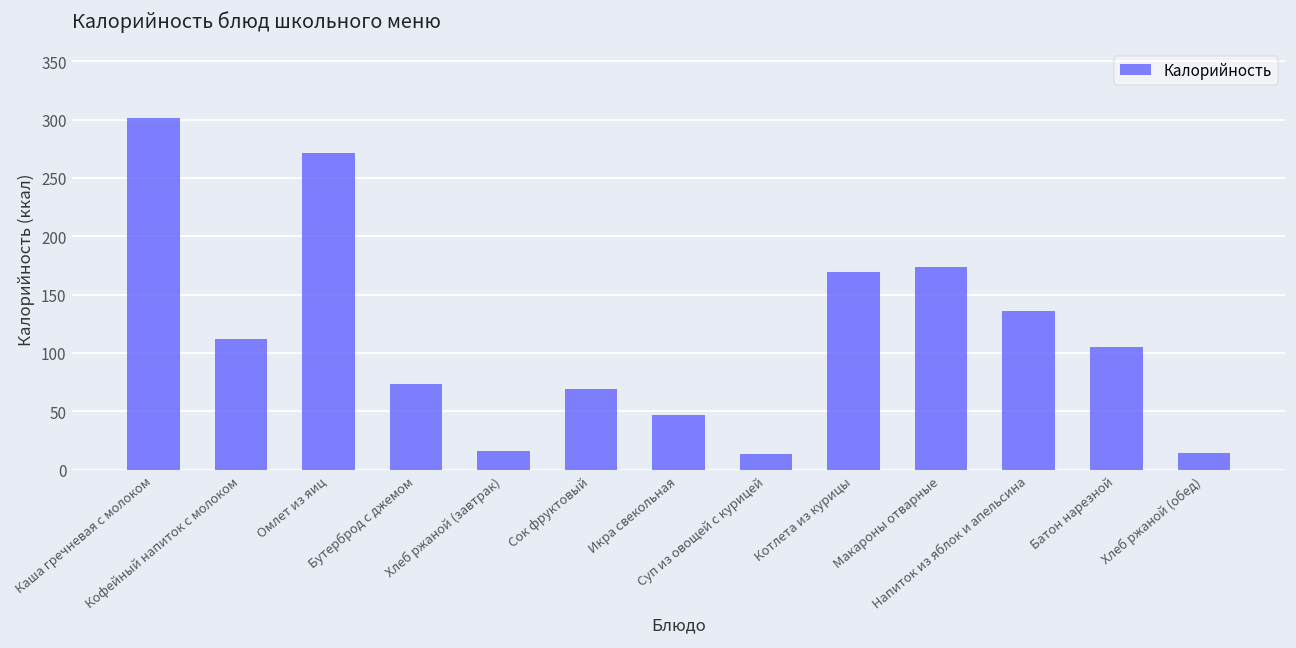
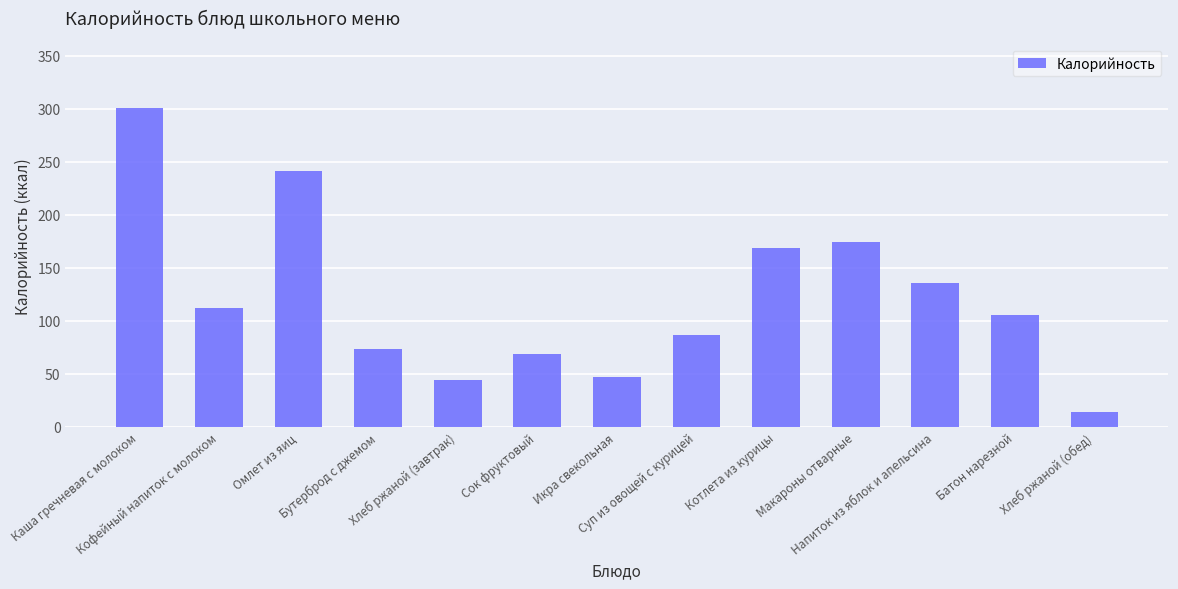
Омлет из яиц: 271 -> 241
Хлеб ржаной (завтрак): 16 -> 44
Суп из овощей с курицей: 13 -> 87
